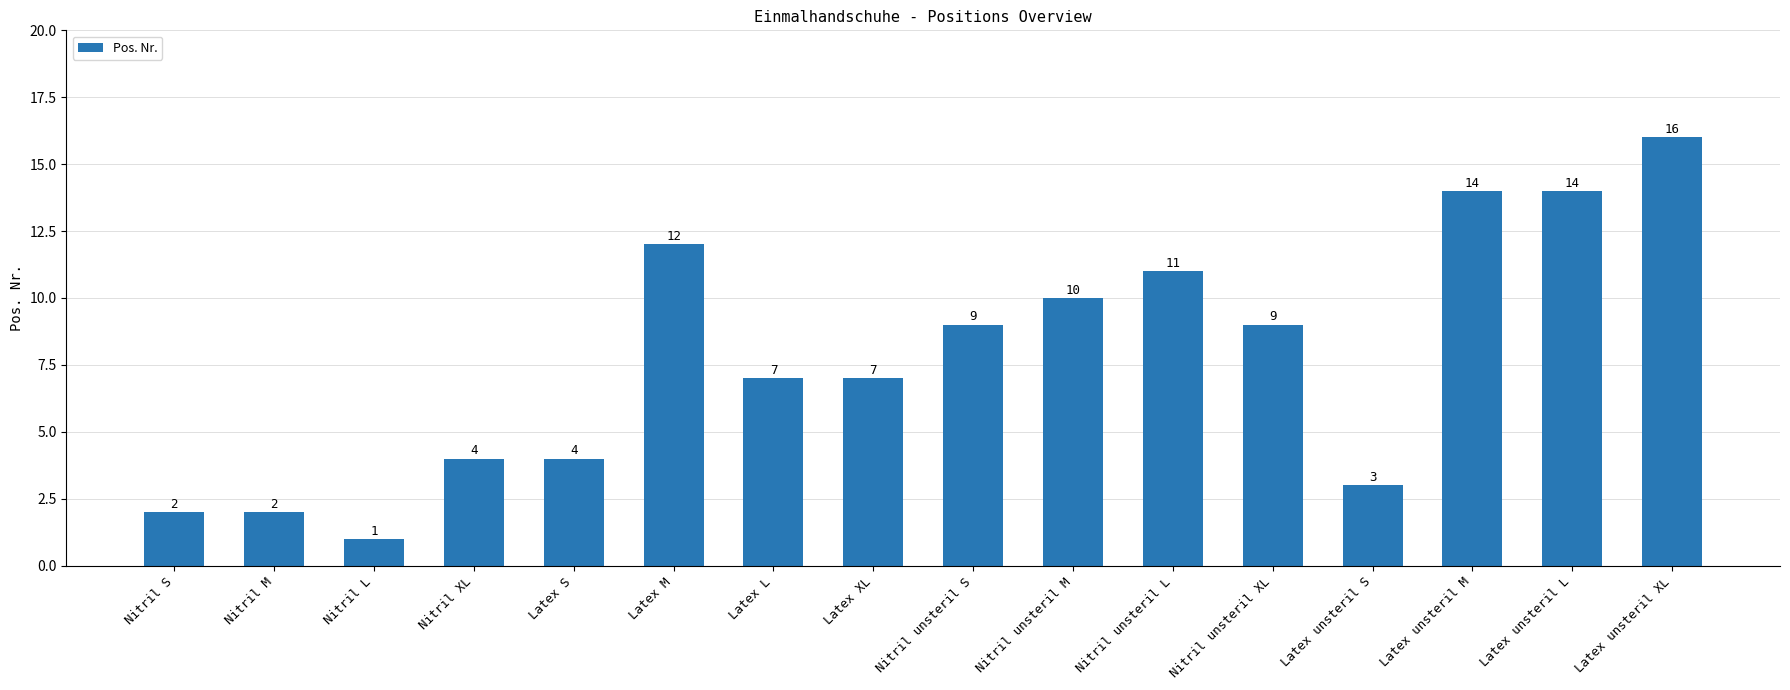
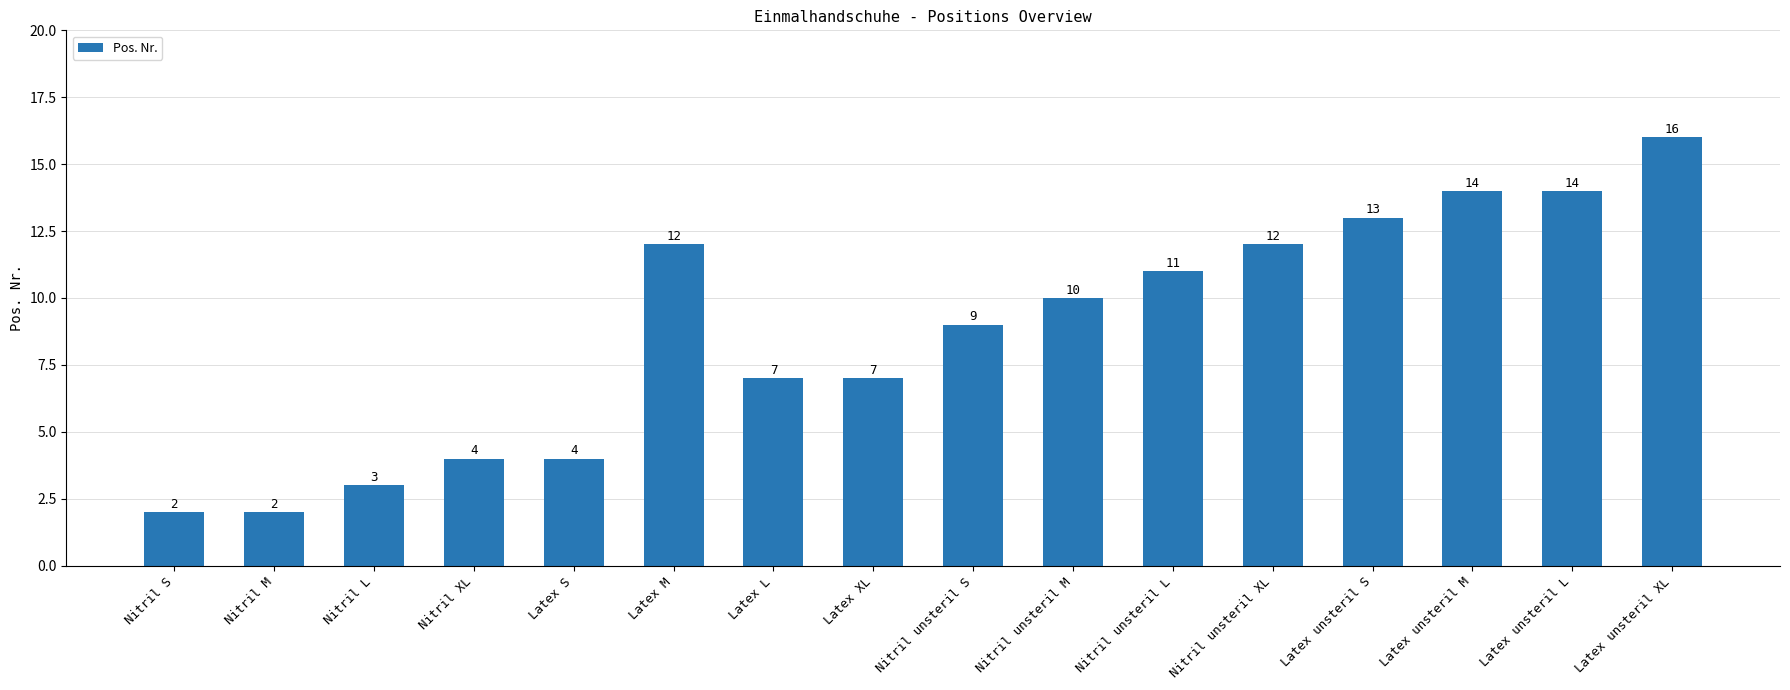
Nitril L: 1 -> 3
Nitril unsteril XL: 9 -> 12
Latex unsteril S: 3 -> 13
